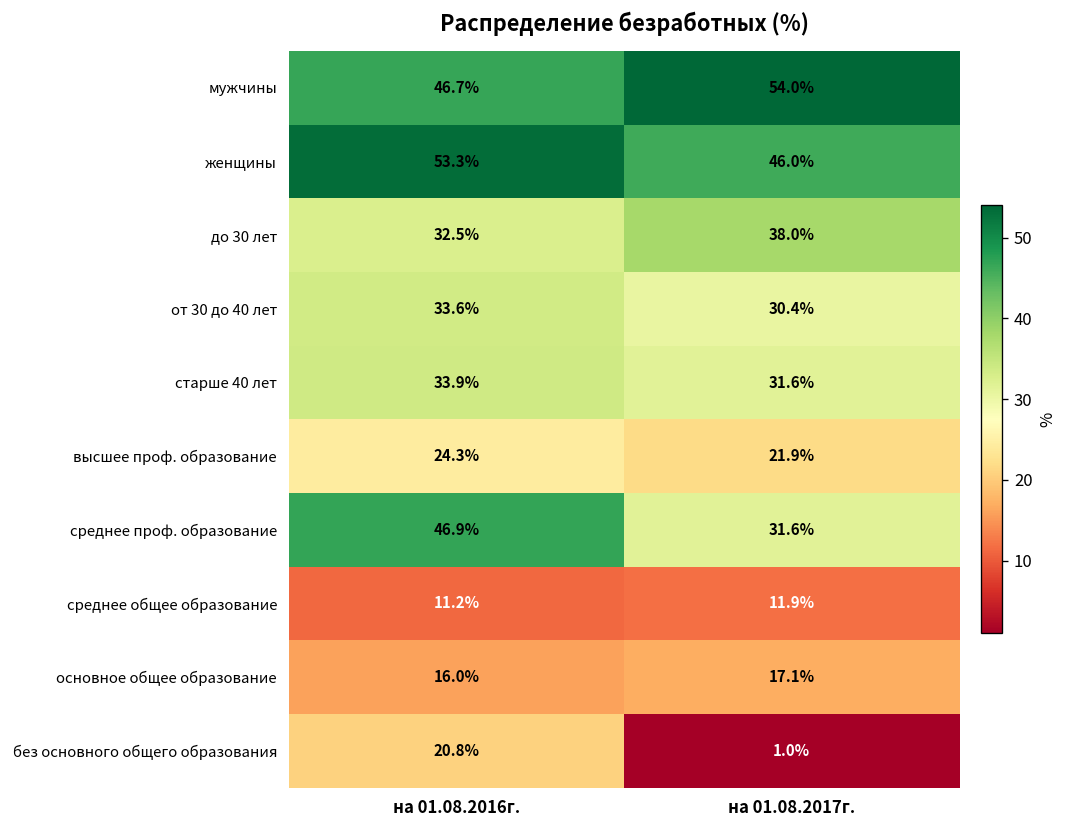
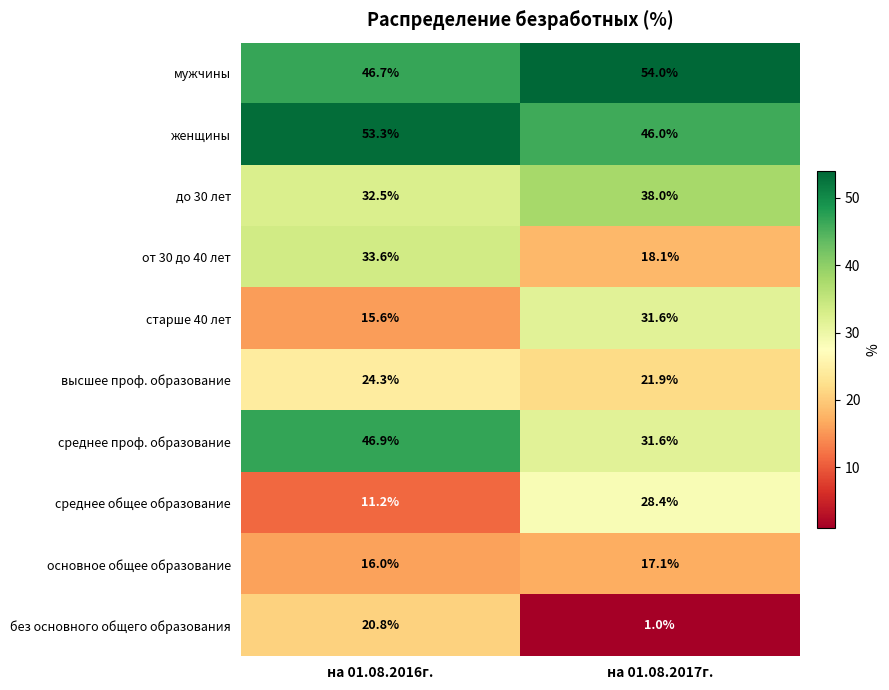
от 30 до 40 лет, на 01.08.2017г.: 30.4% -> 18.1%
старше 40 лет, на 01.08.2016г.: 33.9% -> 15.6%
среднее общее образование, на 01.08.2017г.: 11.9% -> 28.4%
